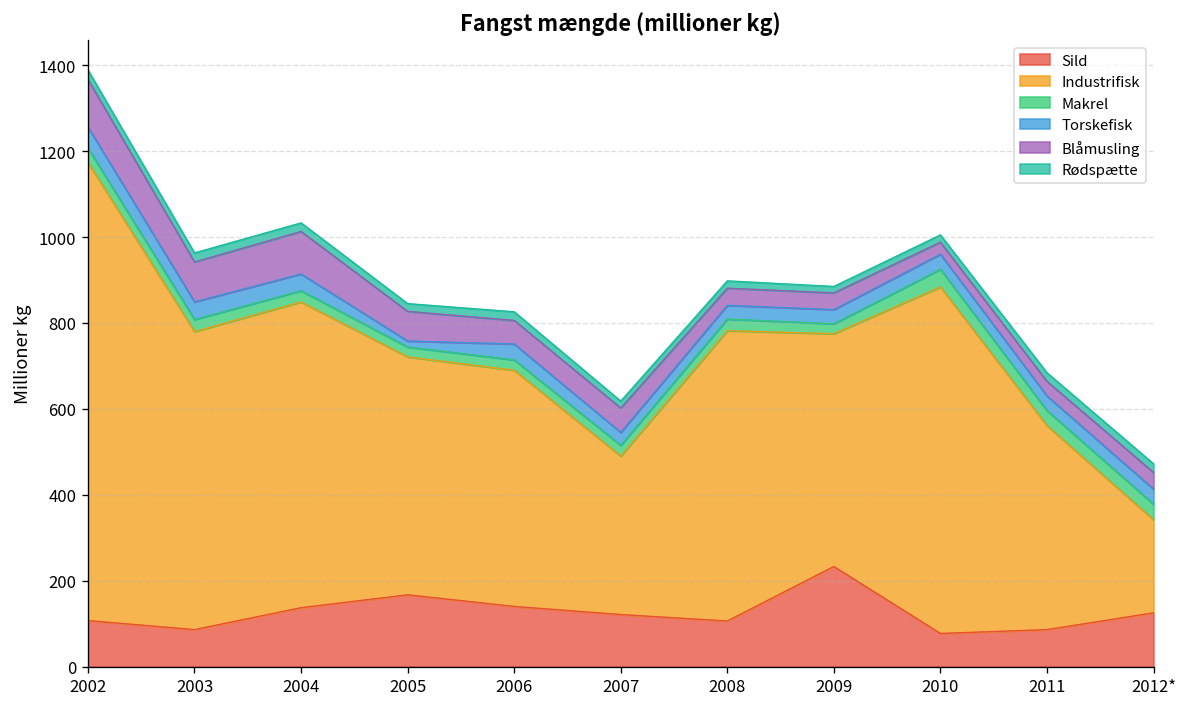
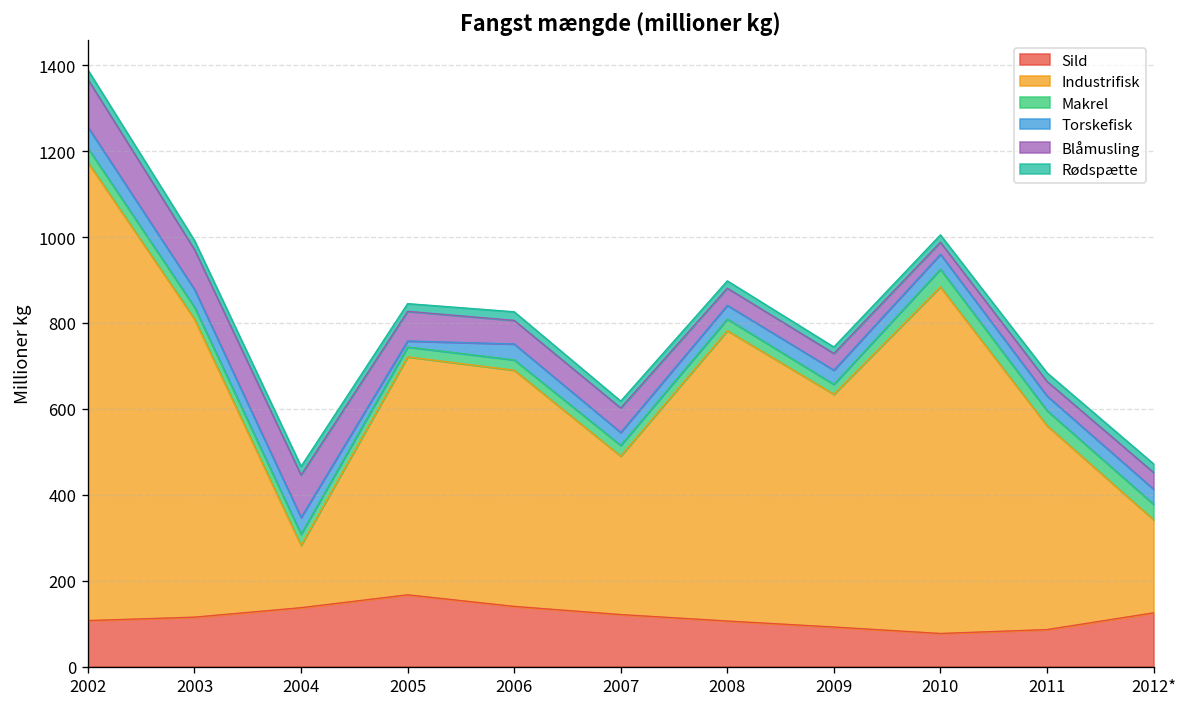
Sild, 2003: 90 -> 120
Industrifisk, 2004: 710 -> 150
Sild, 2009: 230 -> 90
